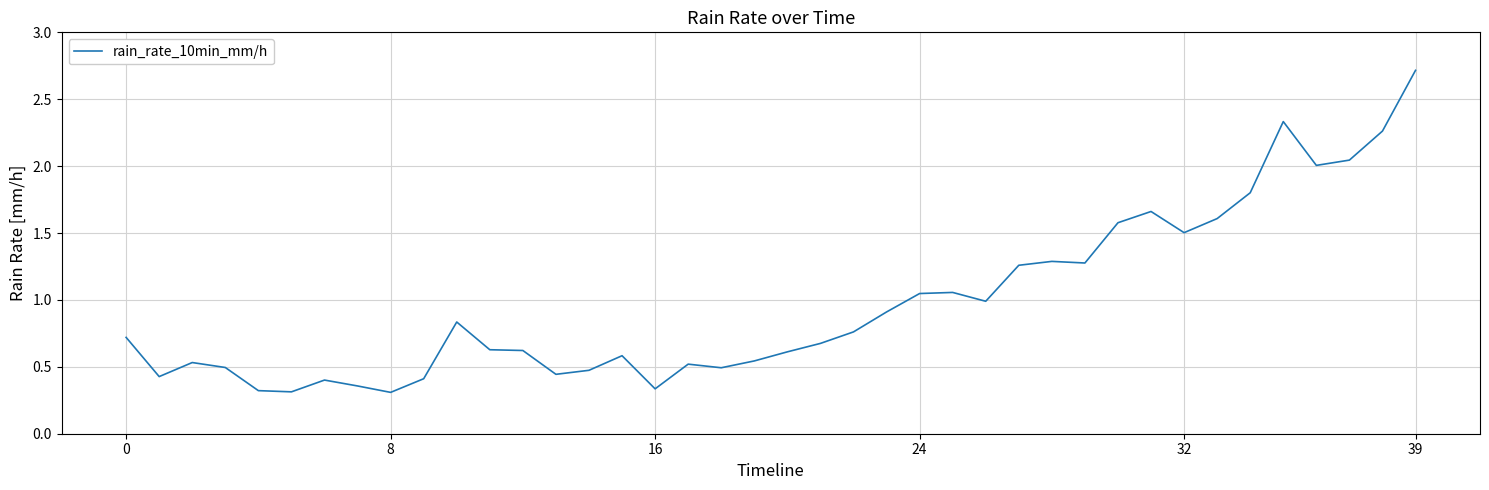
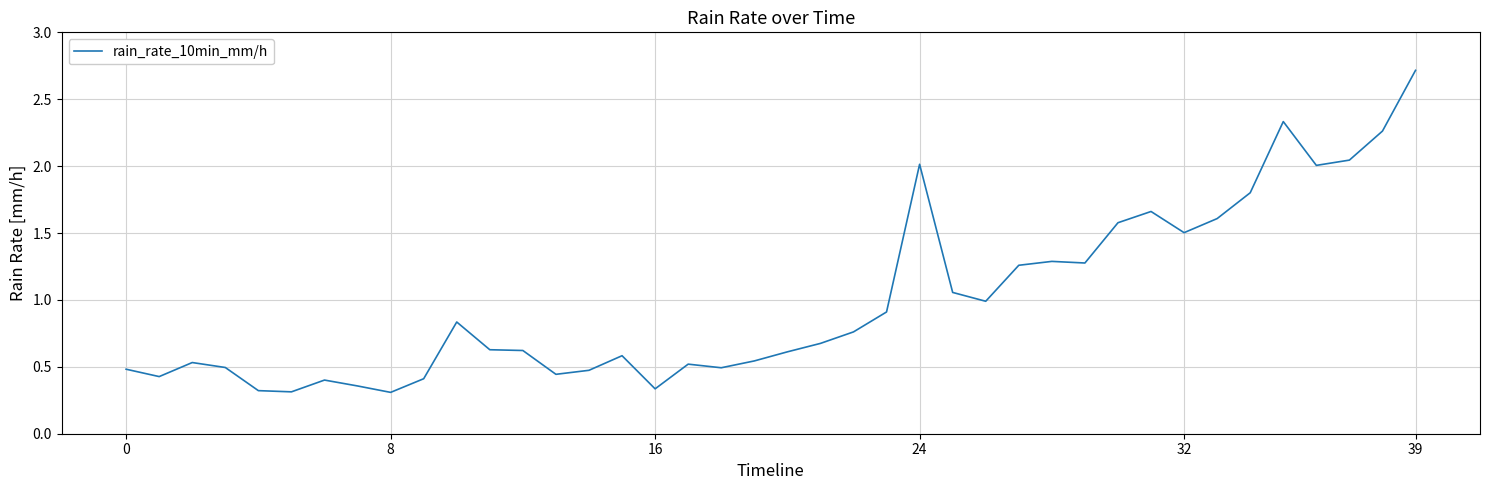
0: 0.72 -> 0.48
24: 1.05 -> 2.01
